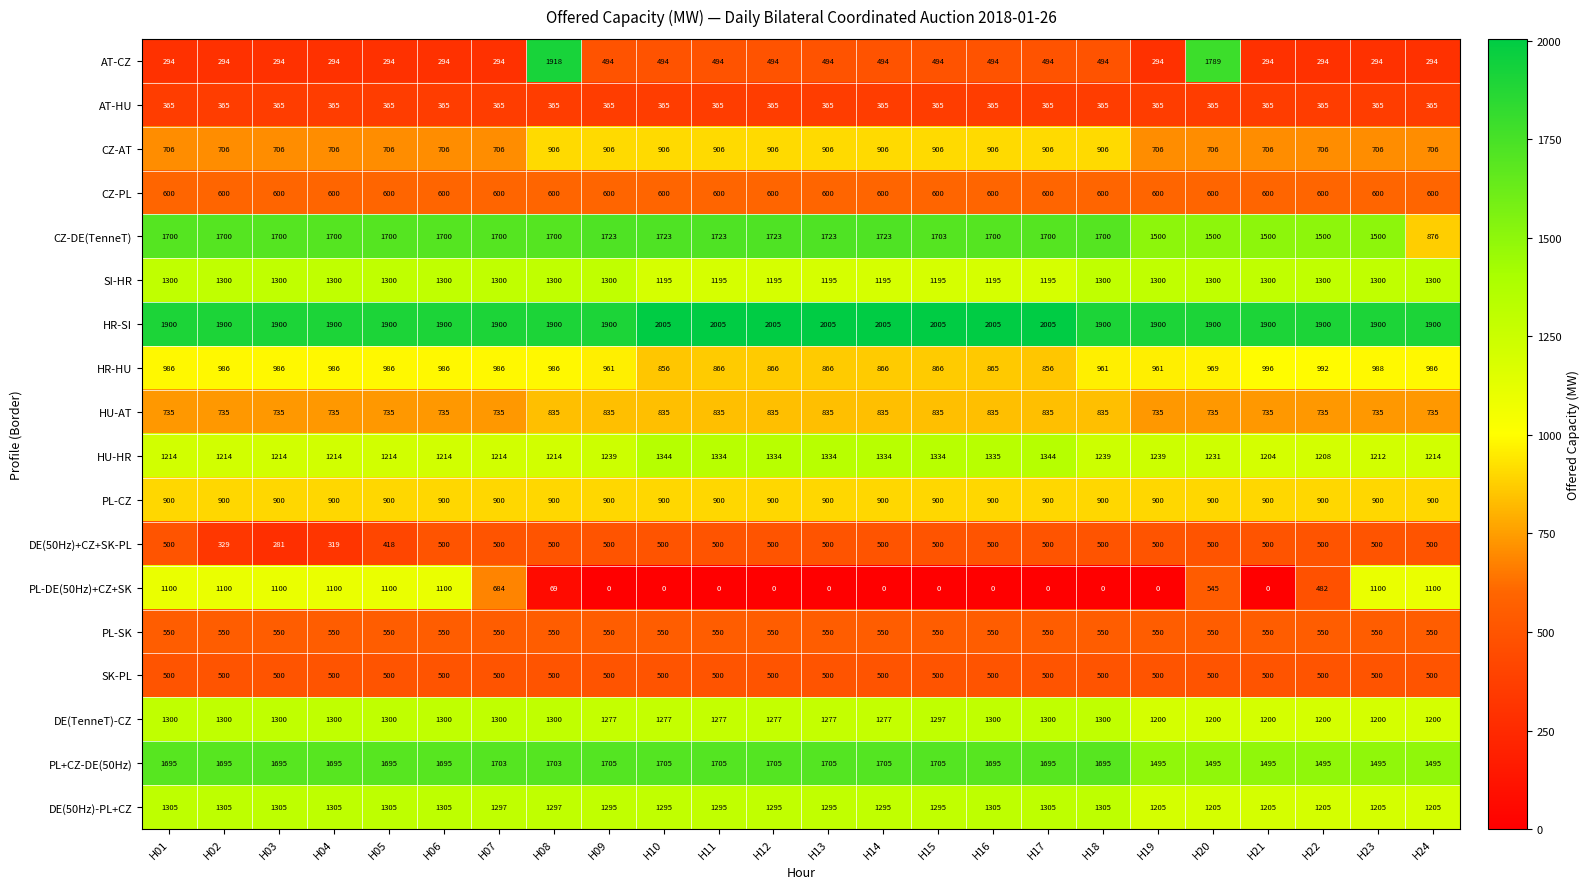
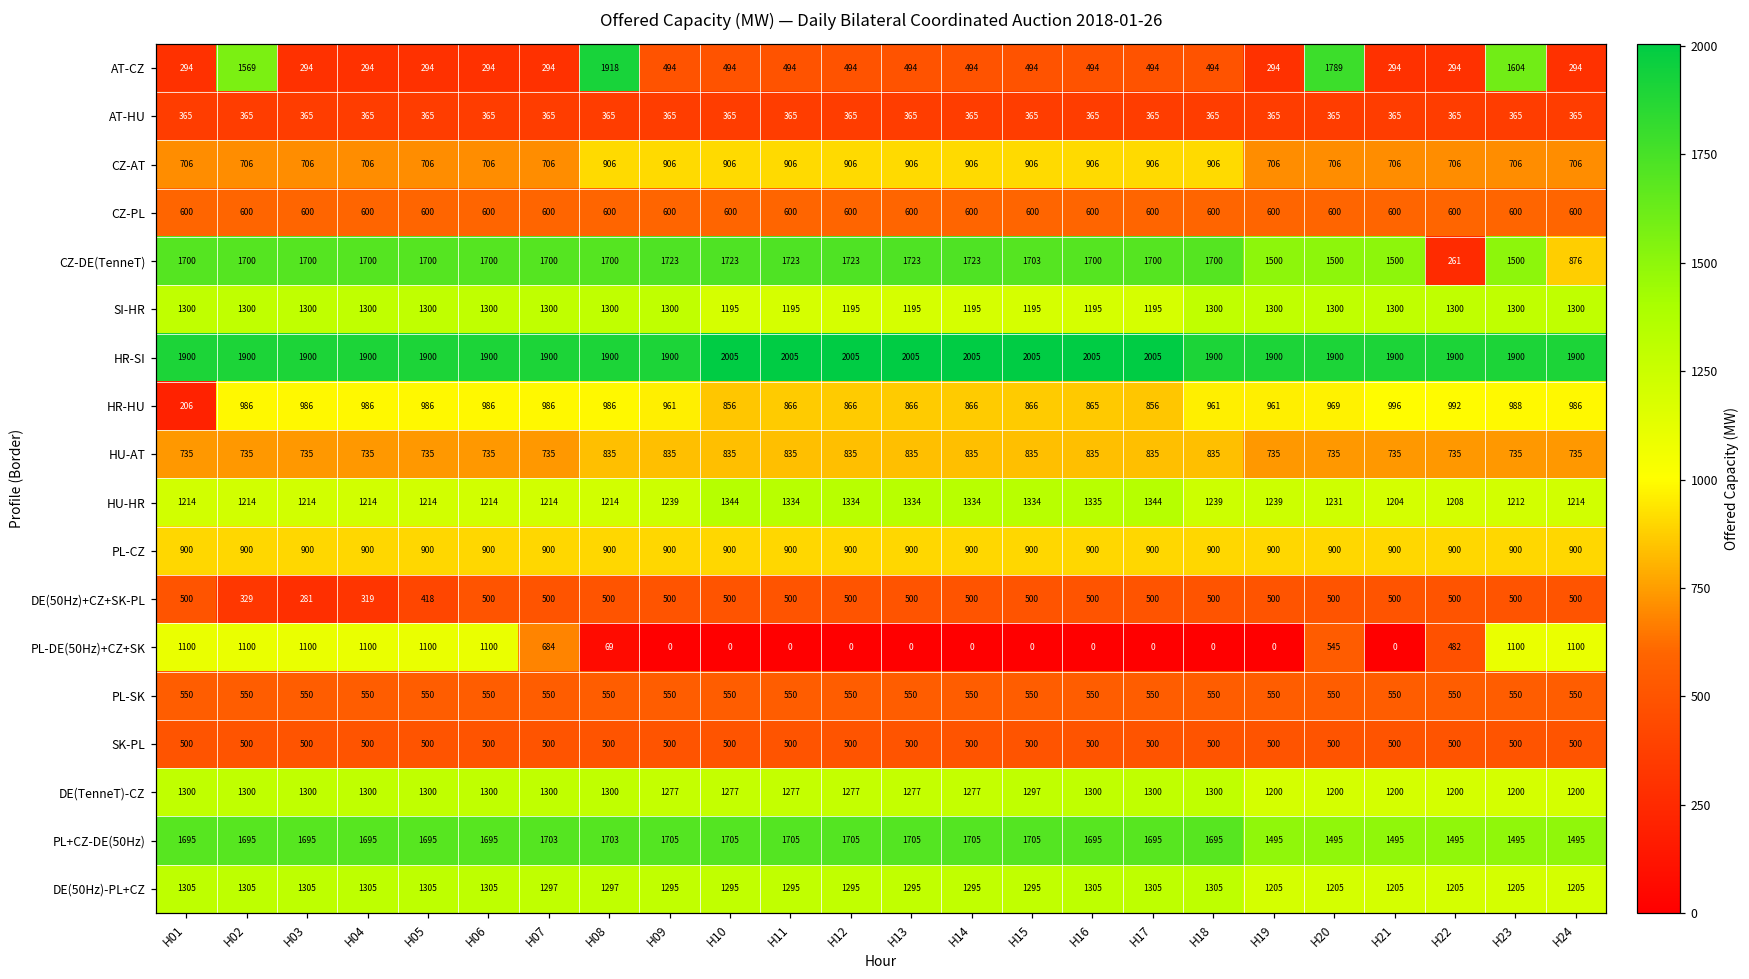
AT-CZ, H02: 294 -> 1569
AT-CZ, H23: 294 -> 1604
CZ-DE(TenneT), H22: 1500 -> 261
HR-HU, H01: 986 -> 206
